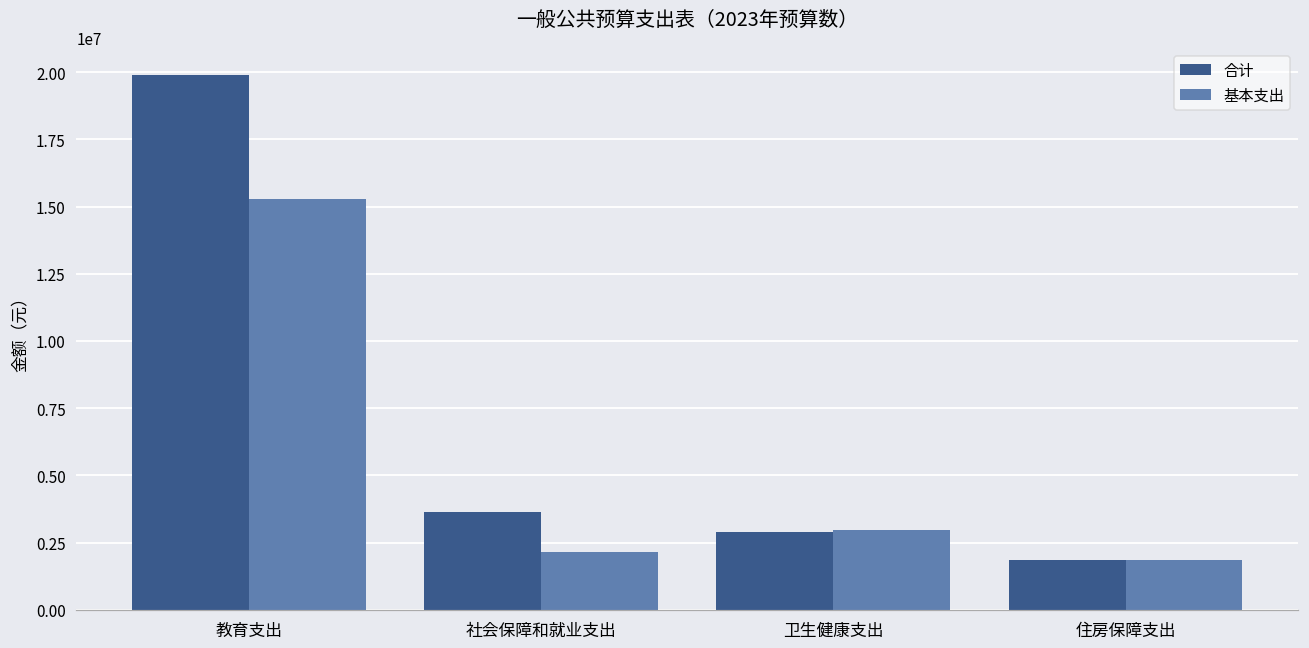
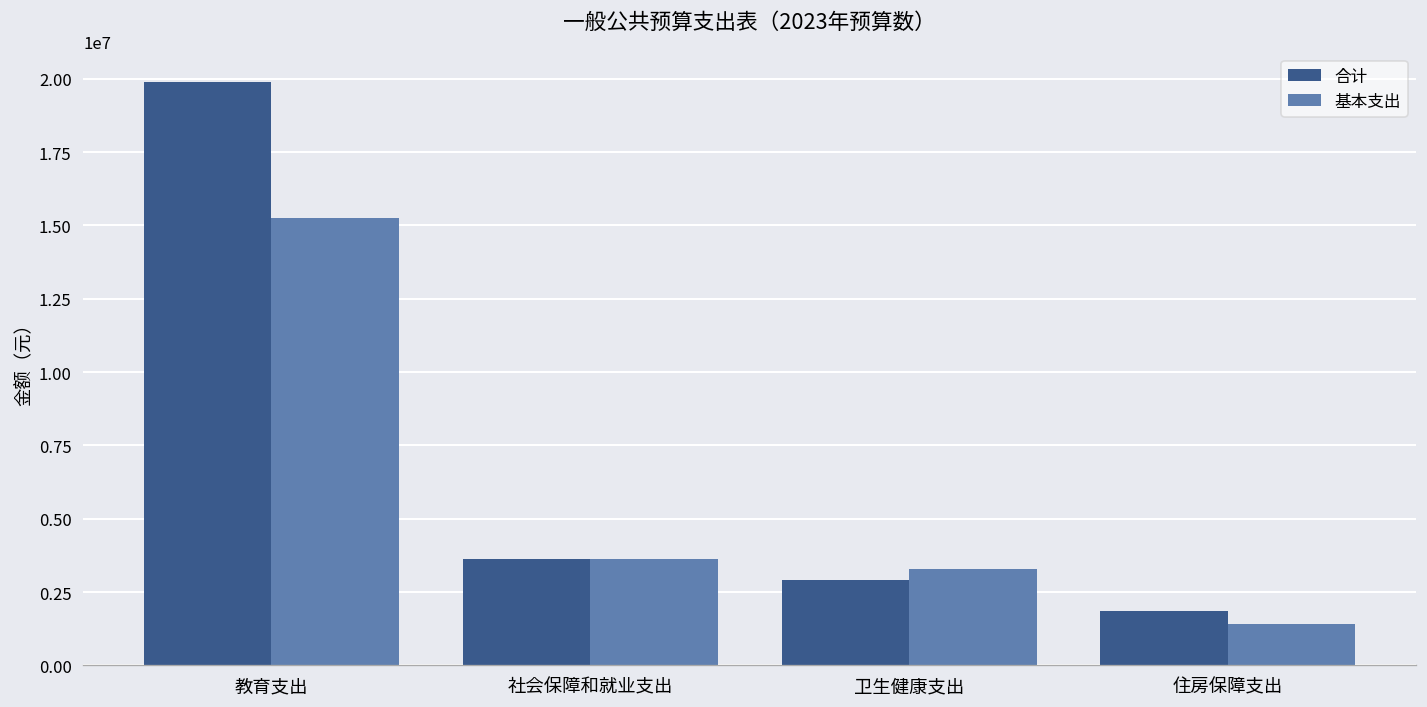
基本支出, 社会保障和就业支出: 2200000 -> 3600000
基本支出, 卫生健康支出: 3000000 -> 3300000
基本支出, 住房保障支出: 1800000 -> 1400000
